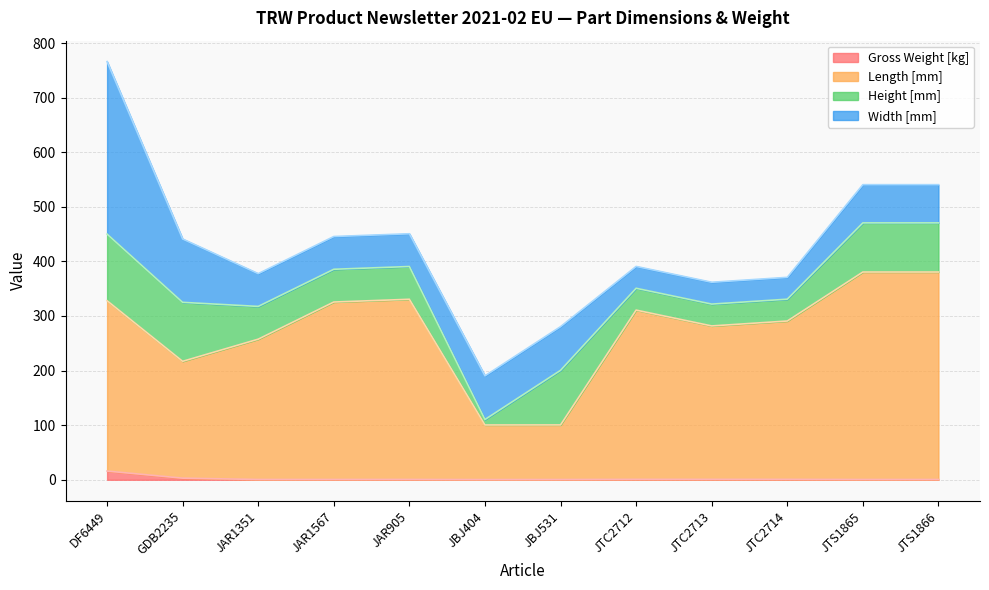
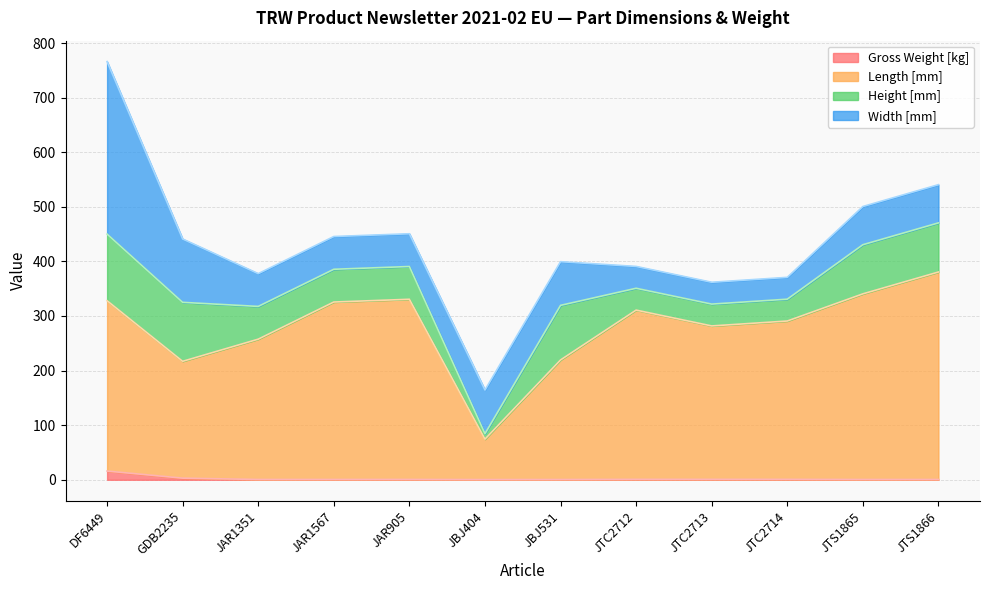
Length [mm], JBJ404: 100 -> 70
Length [mm], JBJ531: 100 -> 220
Length [mm], JTS1865: 380 -> 340
